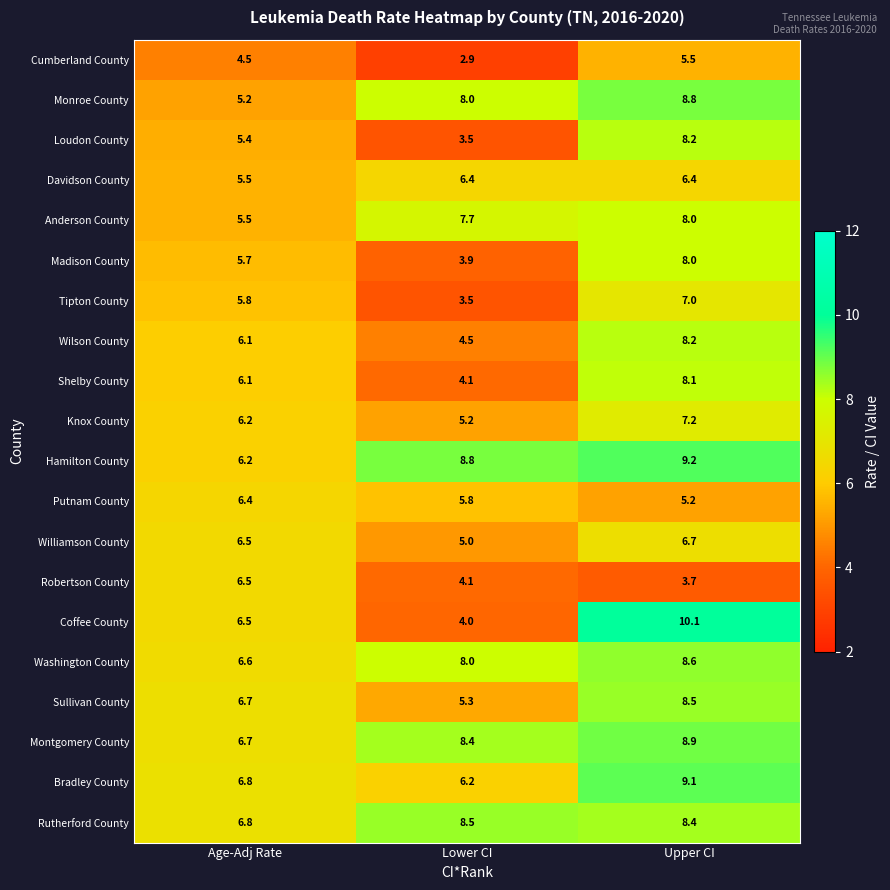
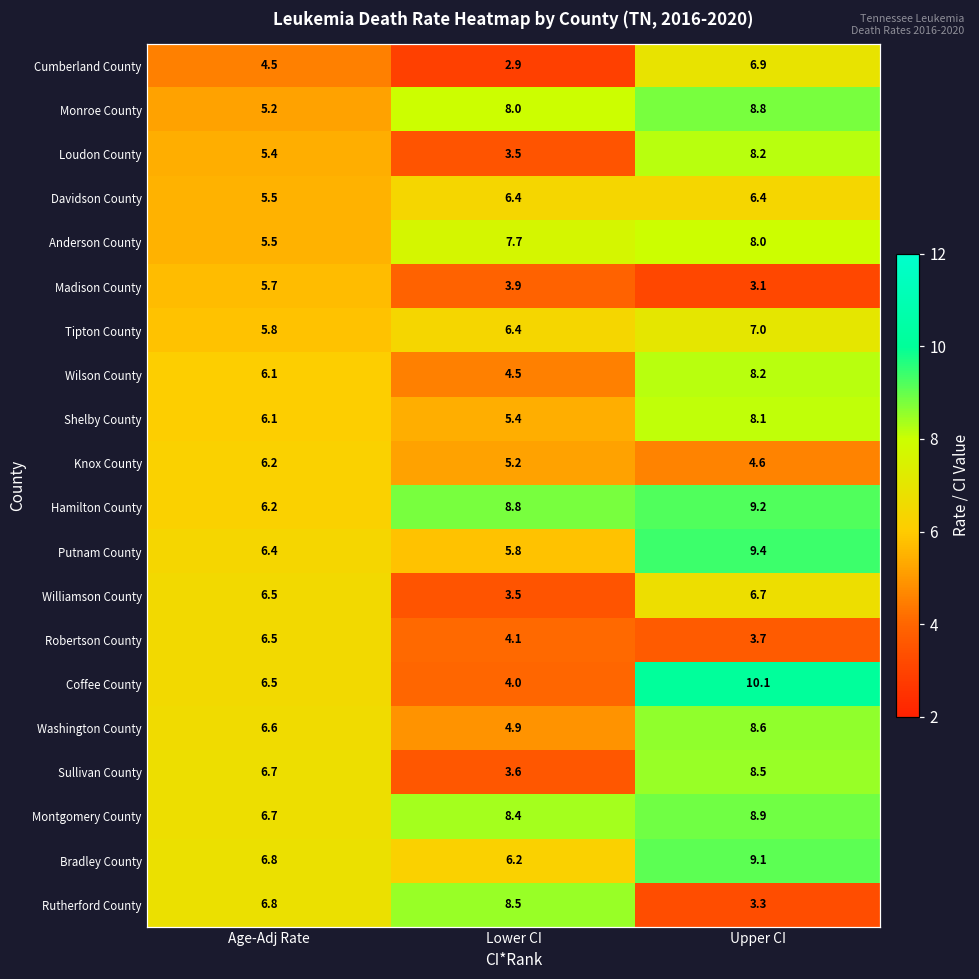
Cumberland County, Upper CI: 5.5 -> 6.9
Madison County, Upper CI: 8.0 -> 3.1
Tipton County, Lower CI: 3.5 -> 6.4
Shelby County, Lower CI: 4.1 -> 5.4
Knox County, Upper CI: 7.2 -> 4.6
Putnam County, Upper CI: 5.2 -> 9.4
Williamson County, Lower CI: 5.0 -> 3.5
Washington County, Lower CI: 8.0 -> 4.9
Sullivan County, Lower CI: 5.3 -> 3.6
Rutherford County, Upper CI: 8.4 -> 3.3
